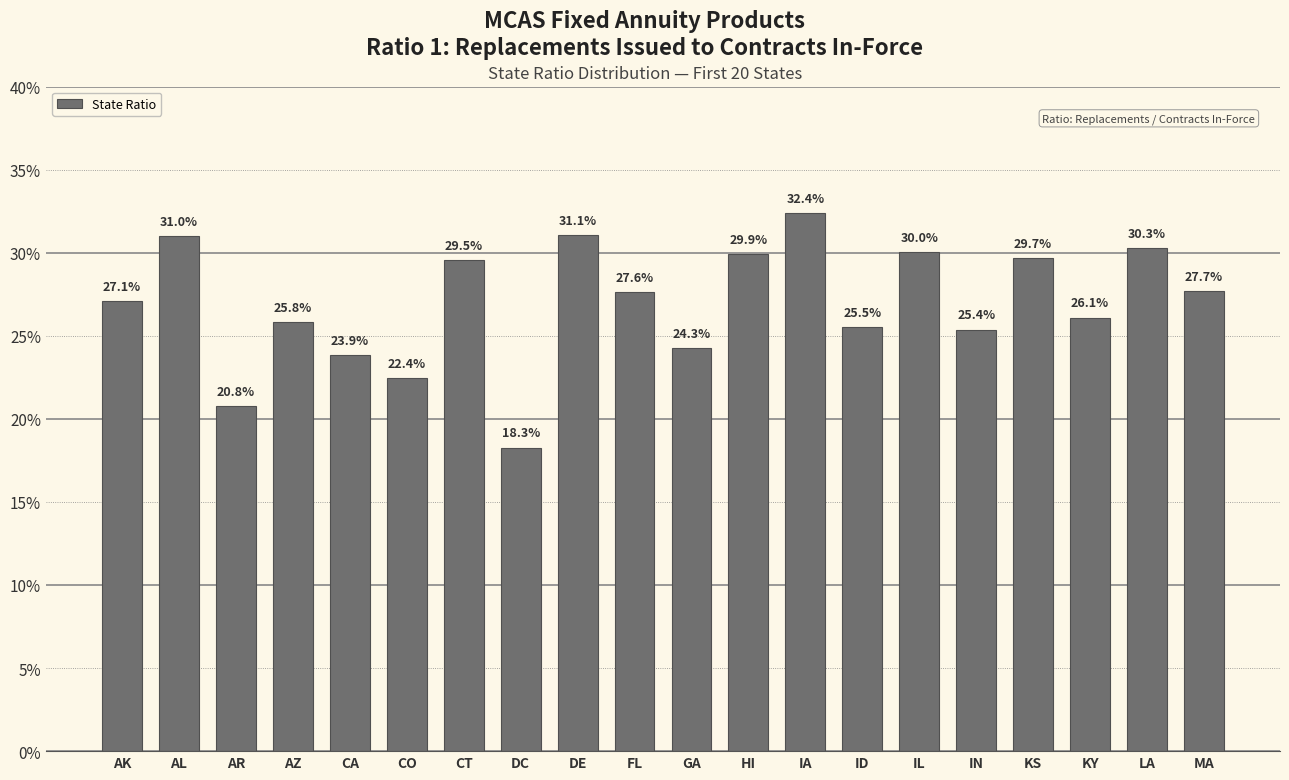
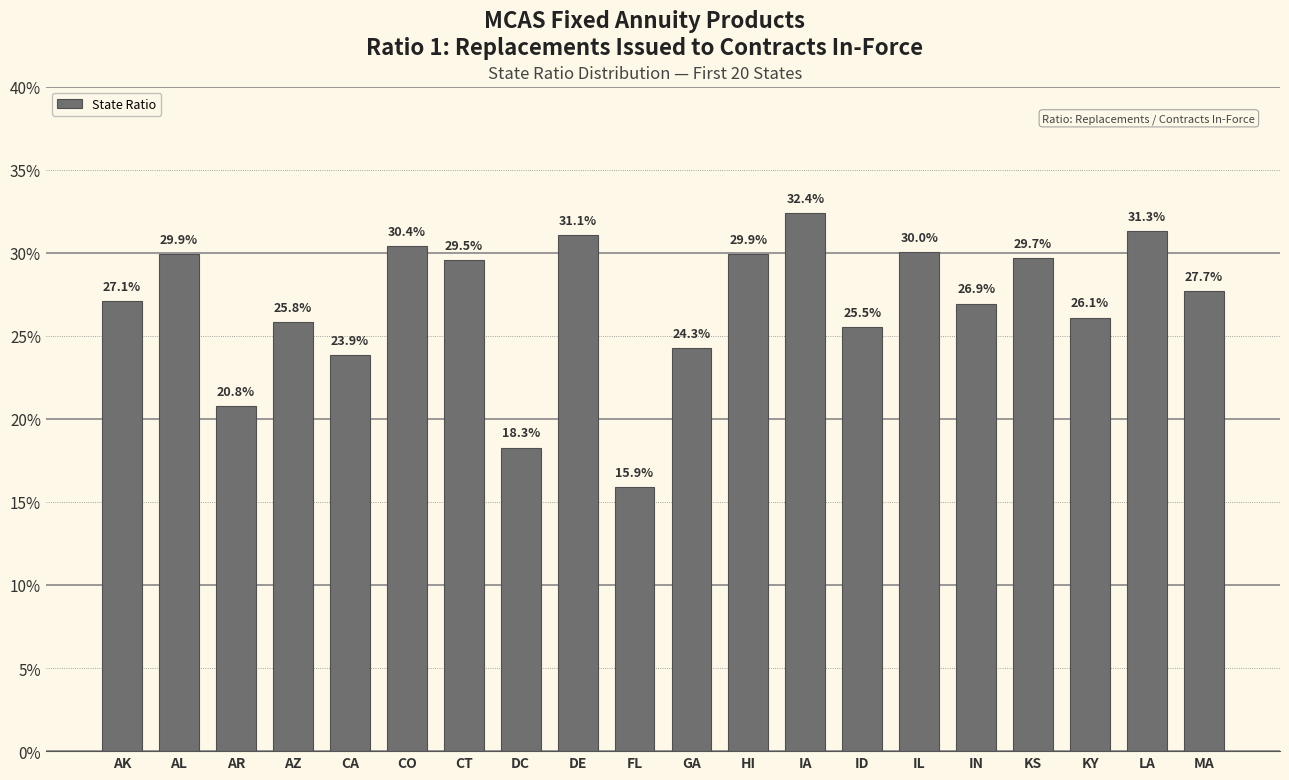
AL: 31.0% -> 29.9%
CO: 22.4% -> 30.4%
FL: 27.6% -> 15.9%
IN: 25.4% -> 26.9%
LA: 30.3% -> 31.3%
